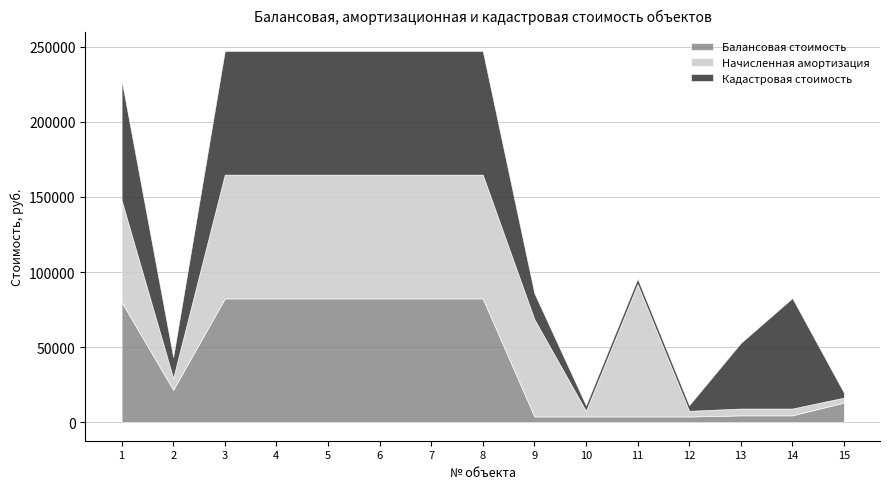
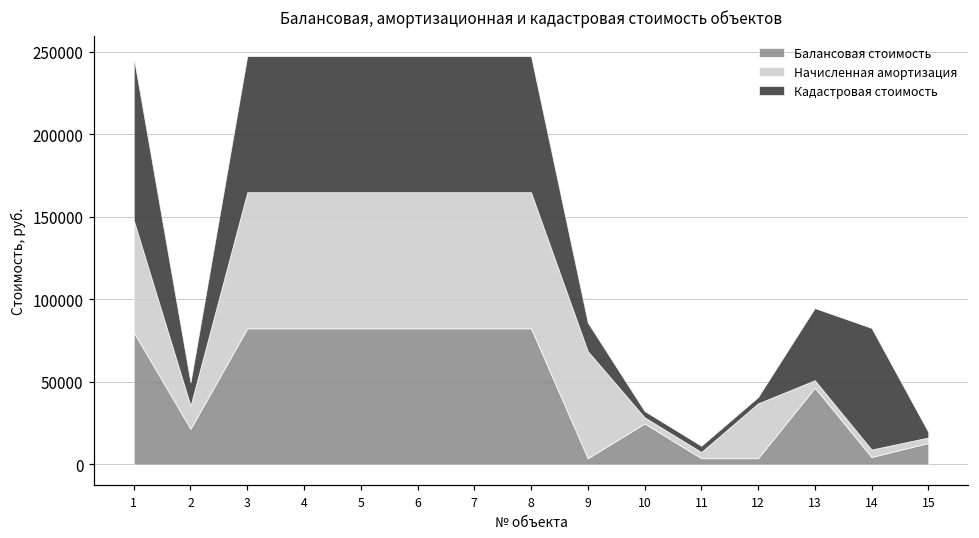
Кадастровая стоимость, 1: 80000 -> 99000
Начисленная амортизация, 2: 8000 -> 14000
Балансовая стоимость, 10: 4000 -> 25000
Начисленная амортизация, 11: 88000 -> 4000
Начисленная амортизация, 12: 4000 -> 33000
Балансовая стоимость, 13: 5000 -> 47000
